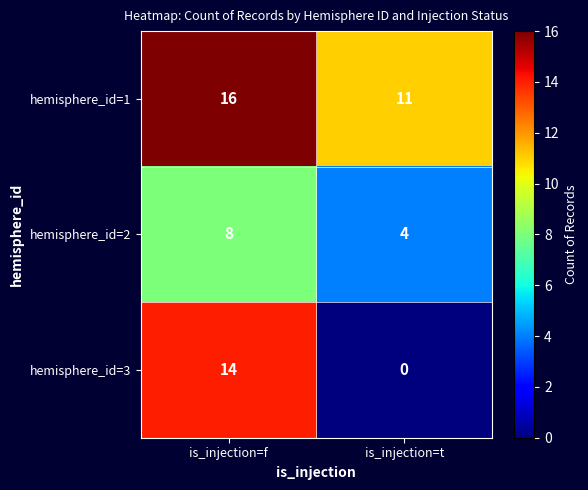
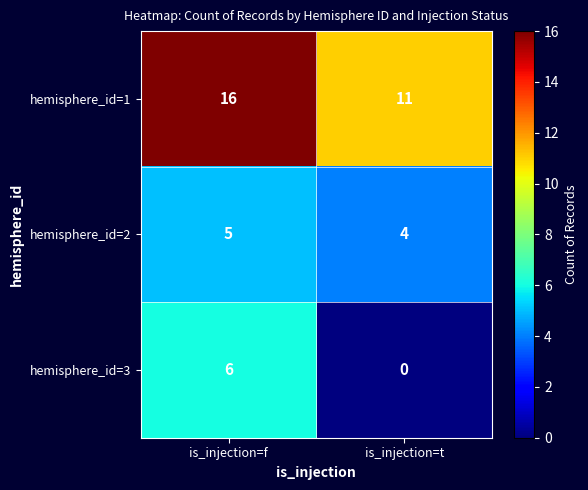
hemisphere_id=2, is_injection=f: 8 -> 5
hemisphere_id=3, is_injection=f: 14 -> 6
